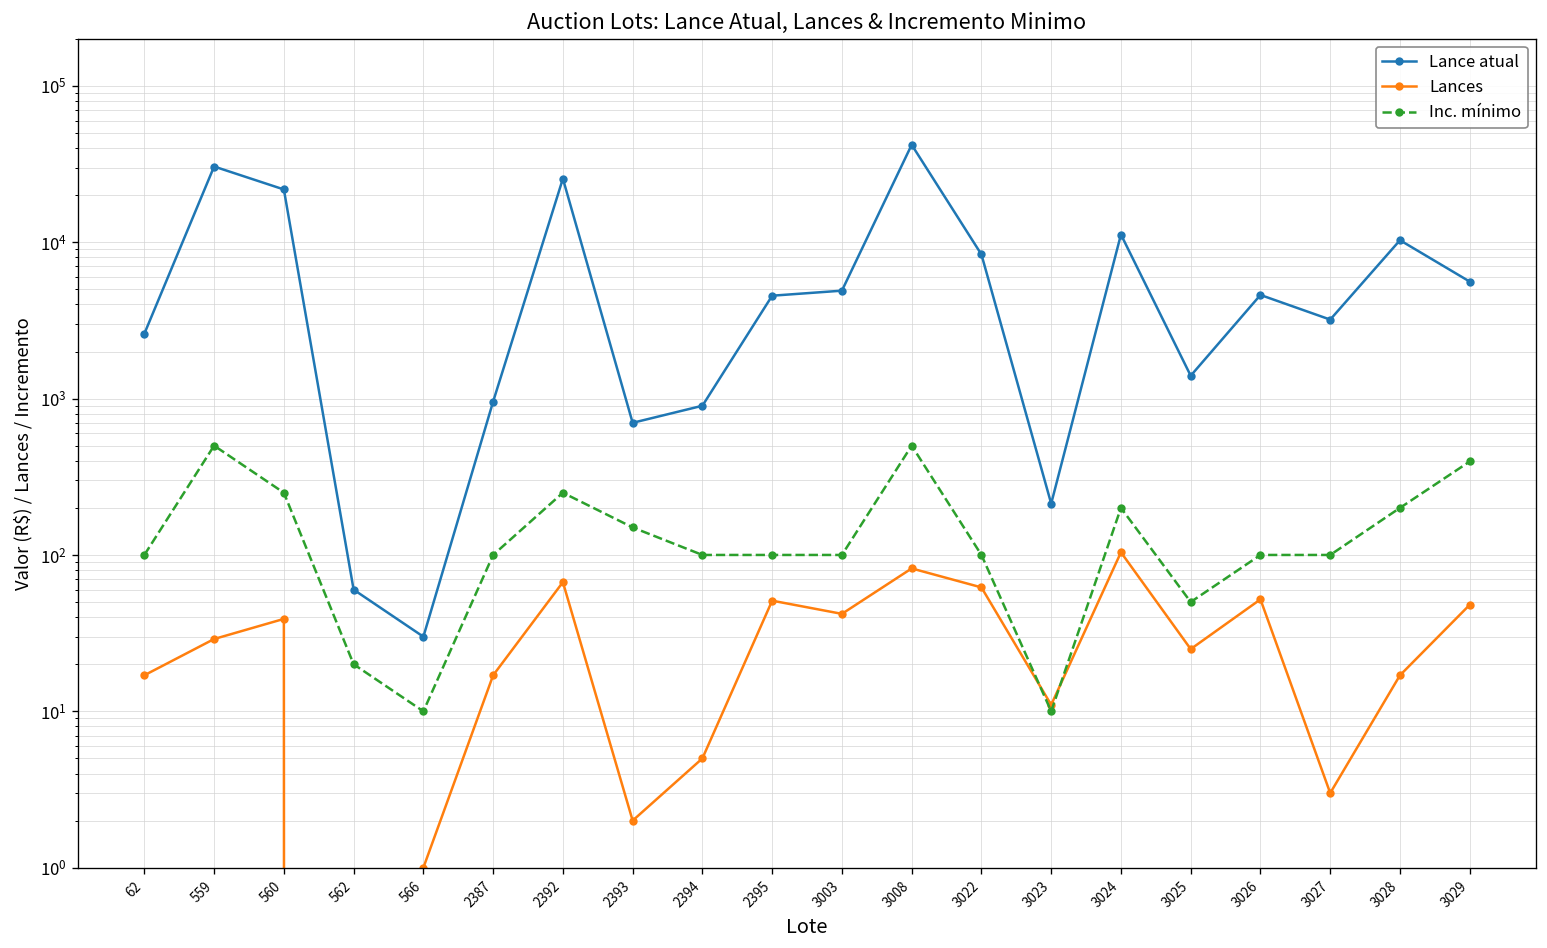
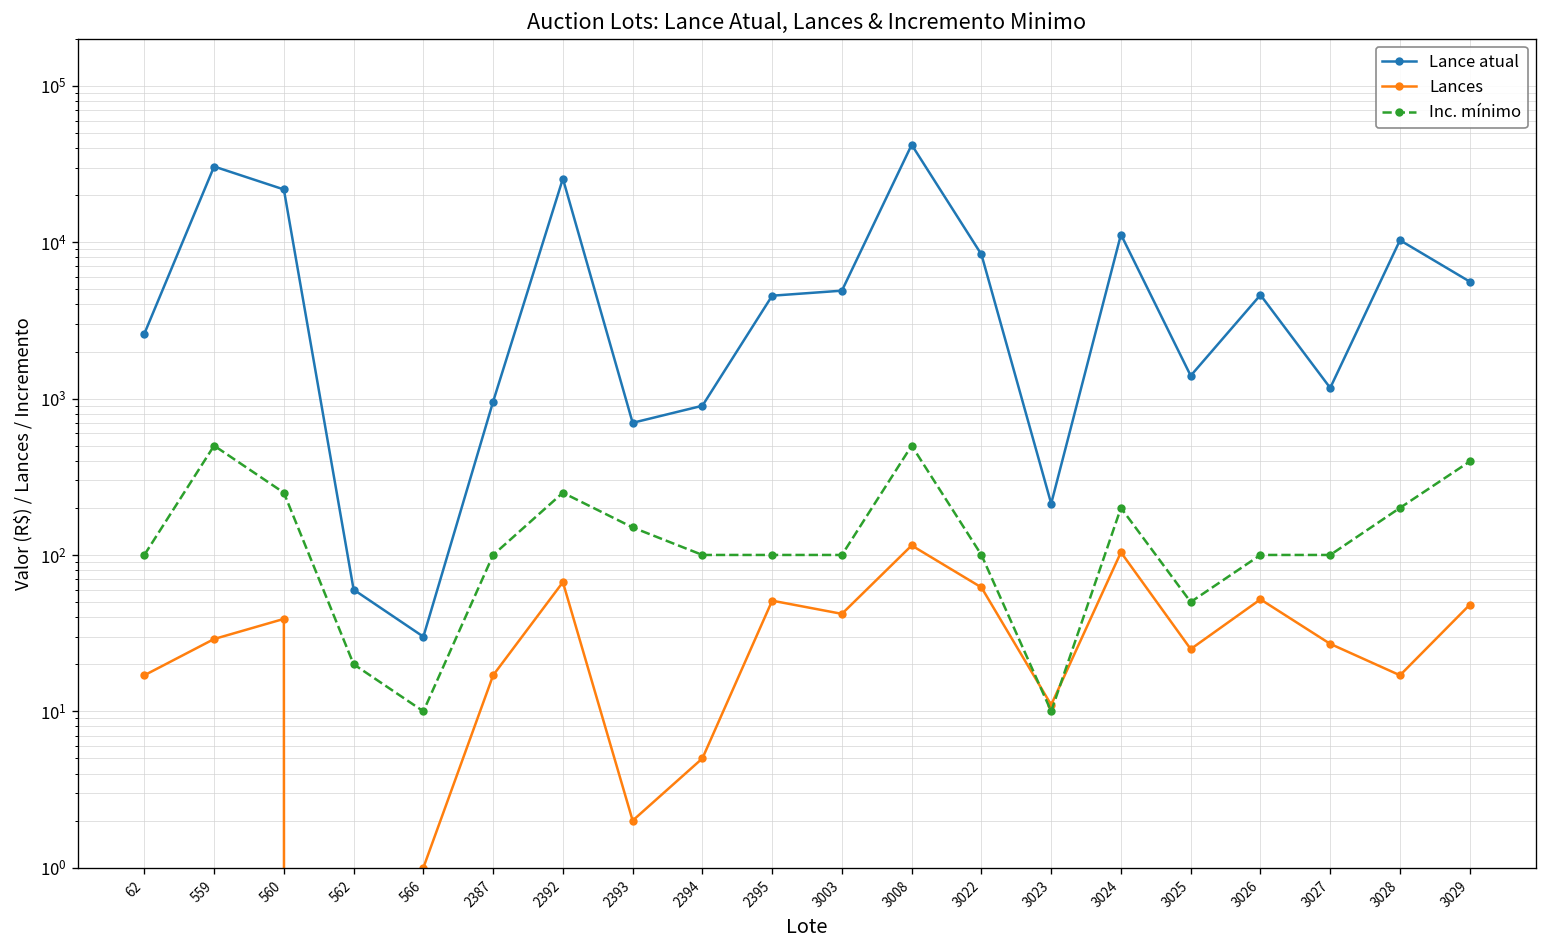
Lances, 3008: 80 -> 120
Lance atual, 3027: 3200 -> 1200
Lances, 3027: 3 -> 27
